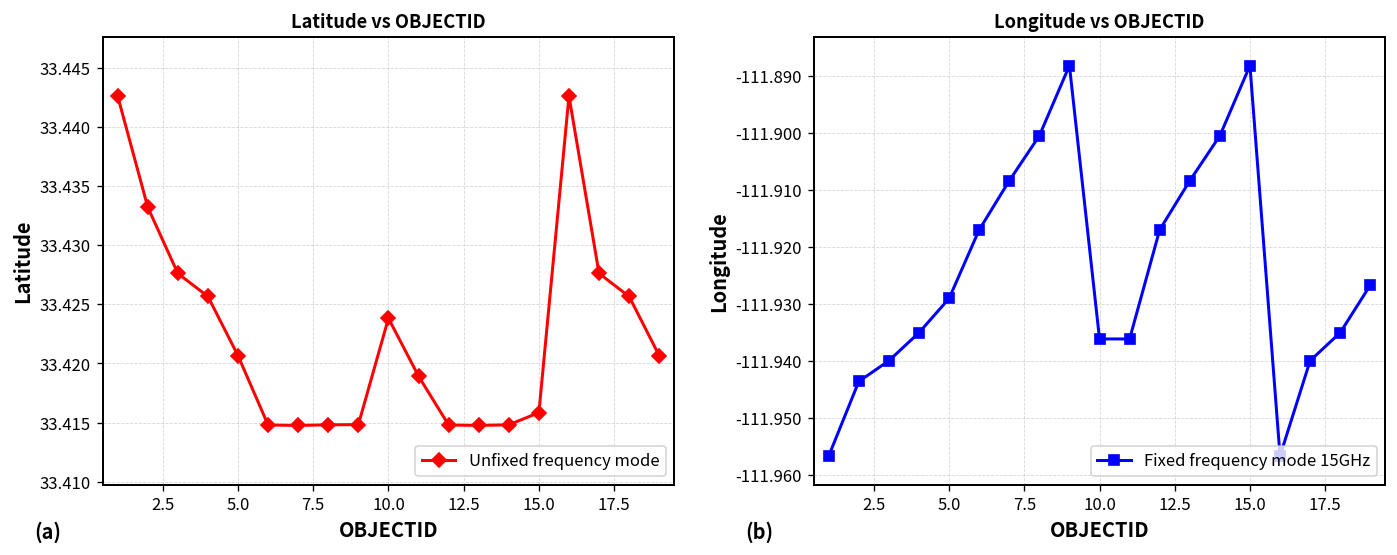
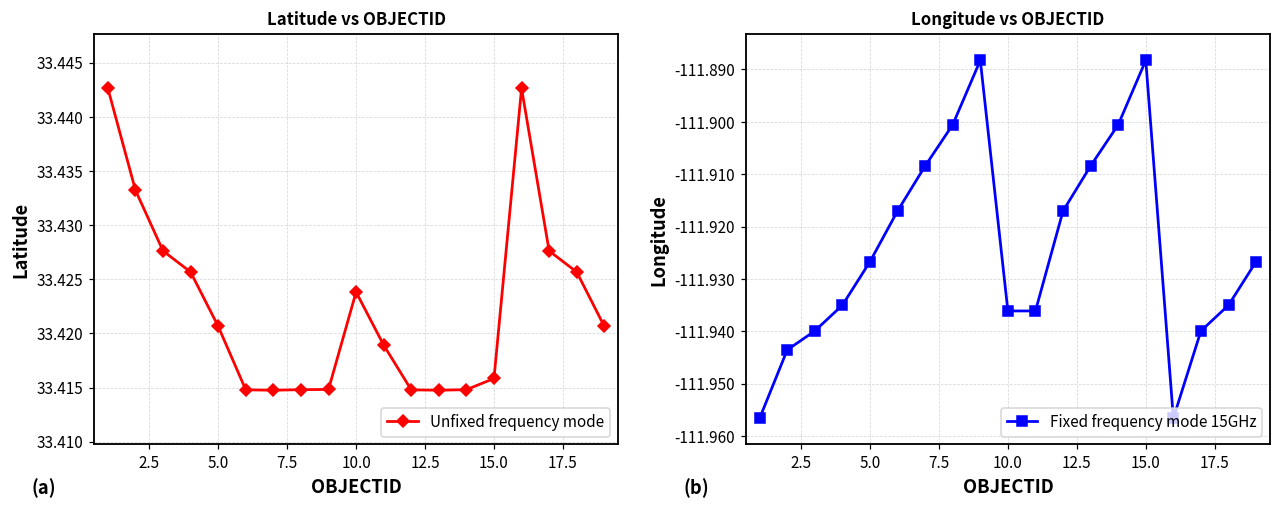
Longitude vs OBJECTID, 5.0: -111.929 -> -111.927
